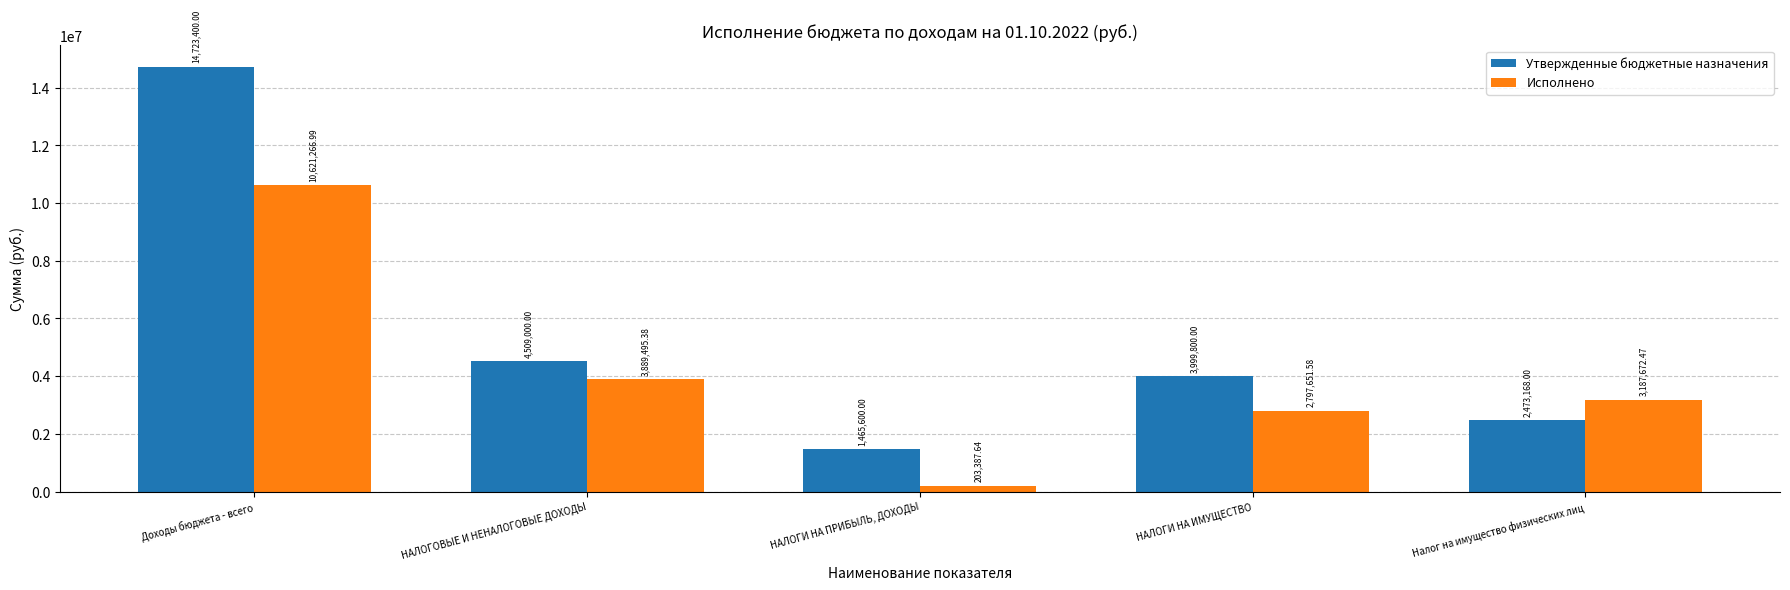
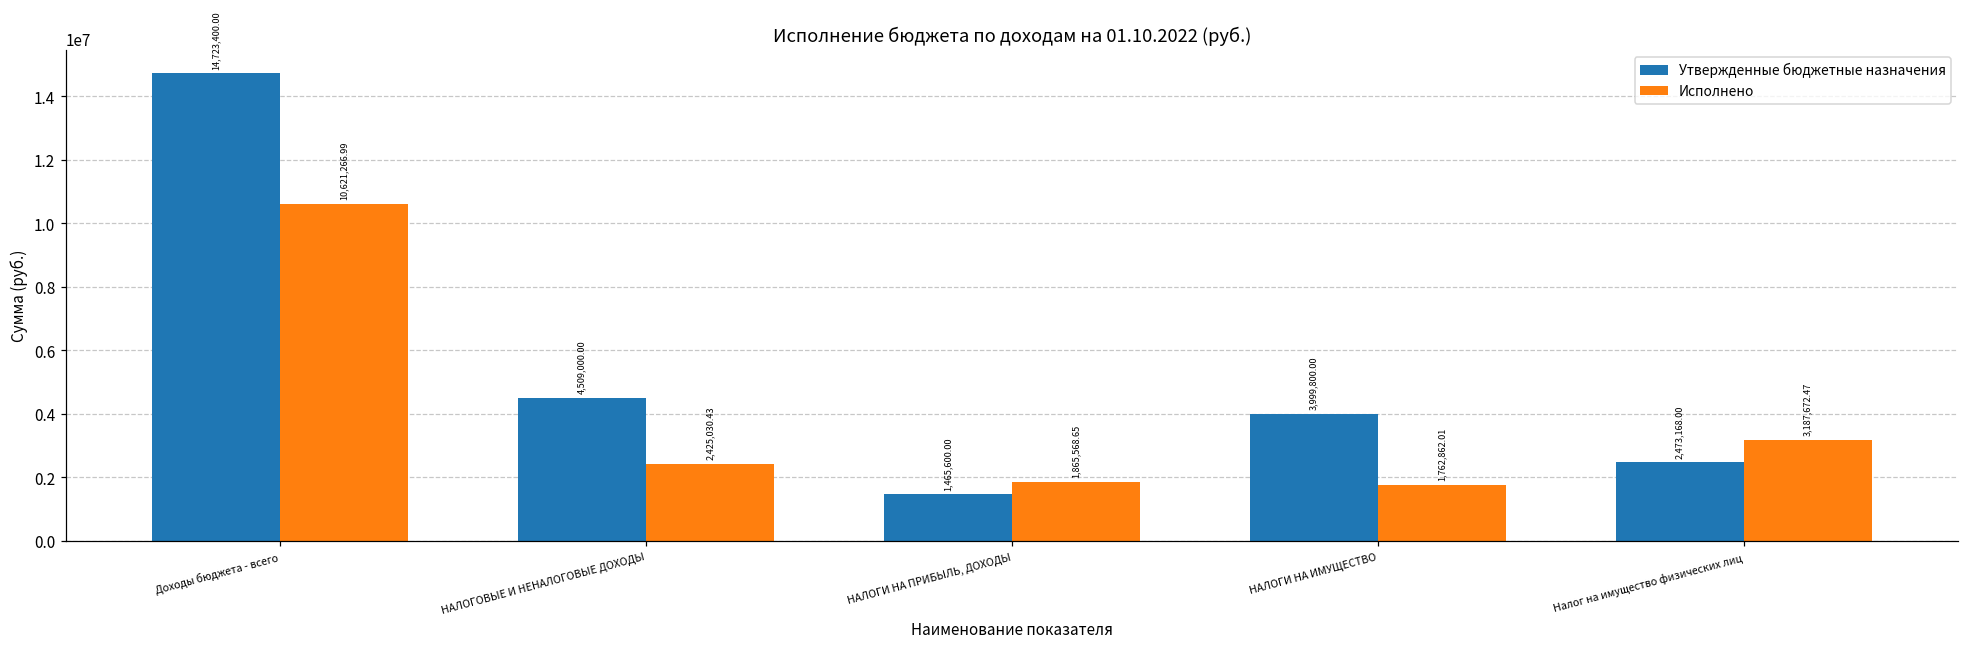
Исполнено, НАЛОГОВЫЕ И НЕНАЛОГОВЫЕ ДОХОДЫ: 3,889,495.38 -> 2,425,030.43
Исполнено, НАЛОГИ НА ПРИБЫЛЬ, ДОХОДЫ: 203,387.64 -> 1,865,568.65
Исполнено, НАЛОГИ НА ИМУЩЕСТВО: 2,797,651.58 -> 1,762,862.01
